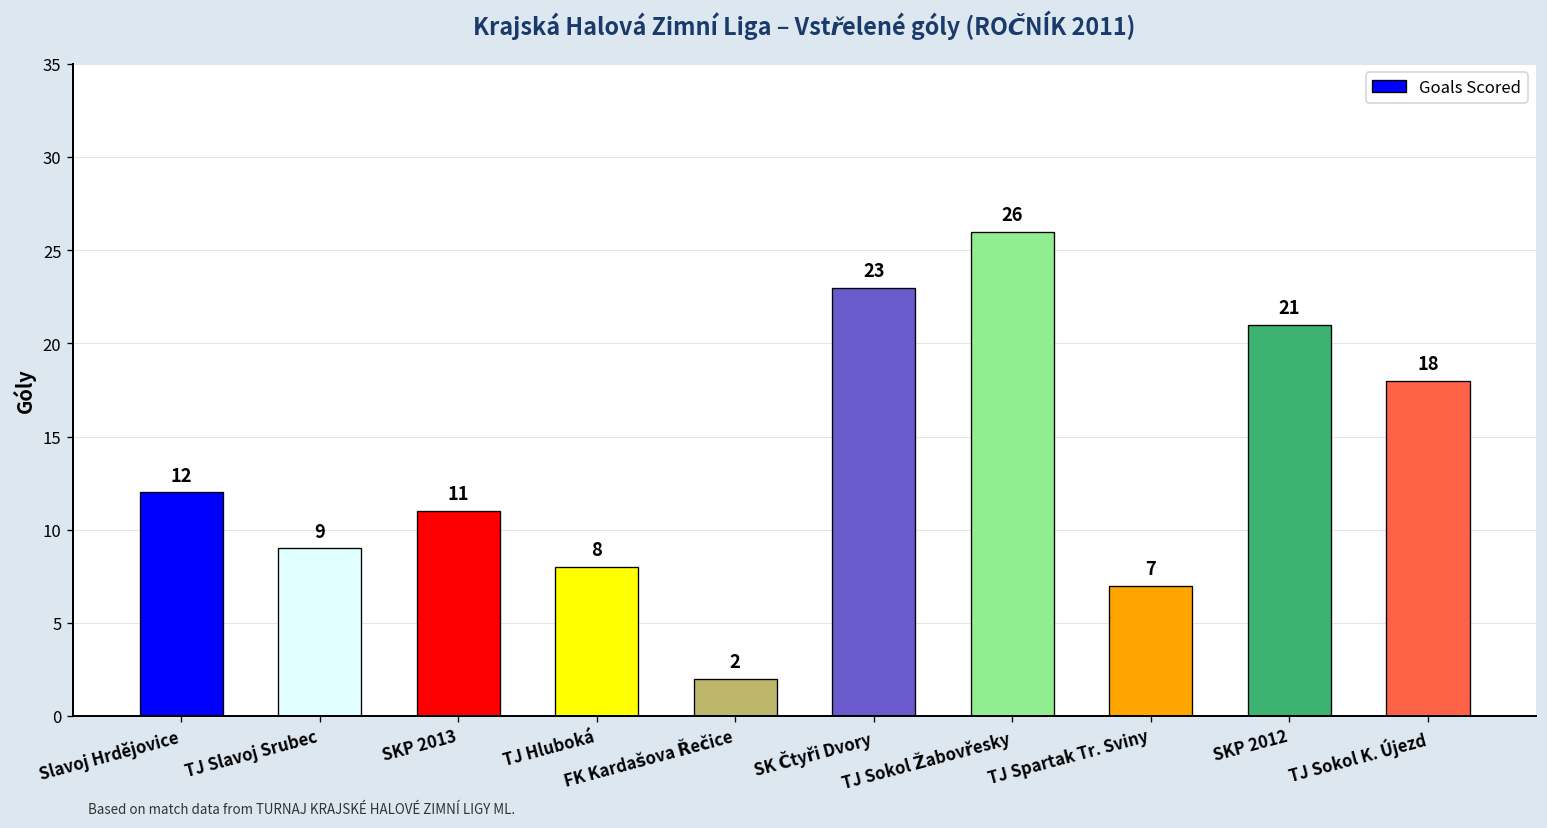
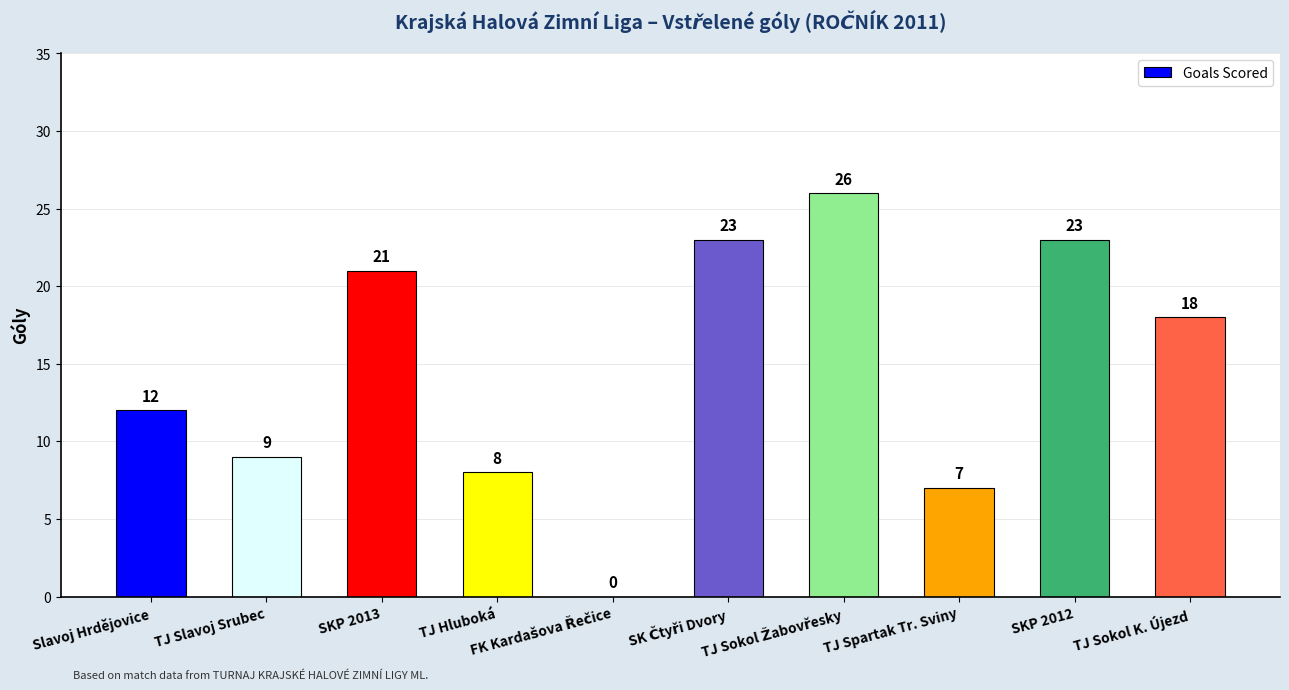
SKP 2013: 11 -> 21
FK Kardašova Řečice: 2 -> 0
SKP 2012: 21 -> 23
